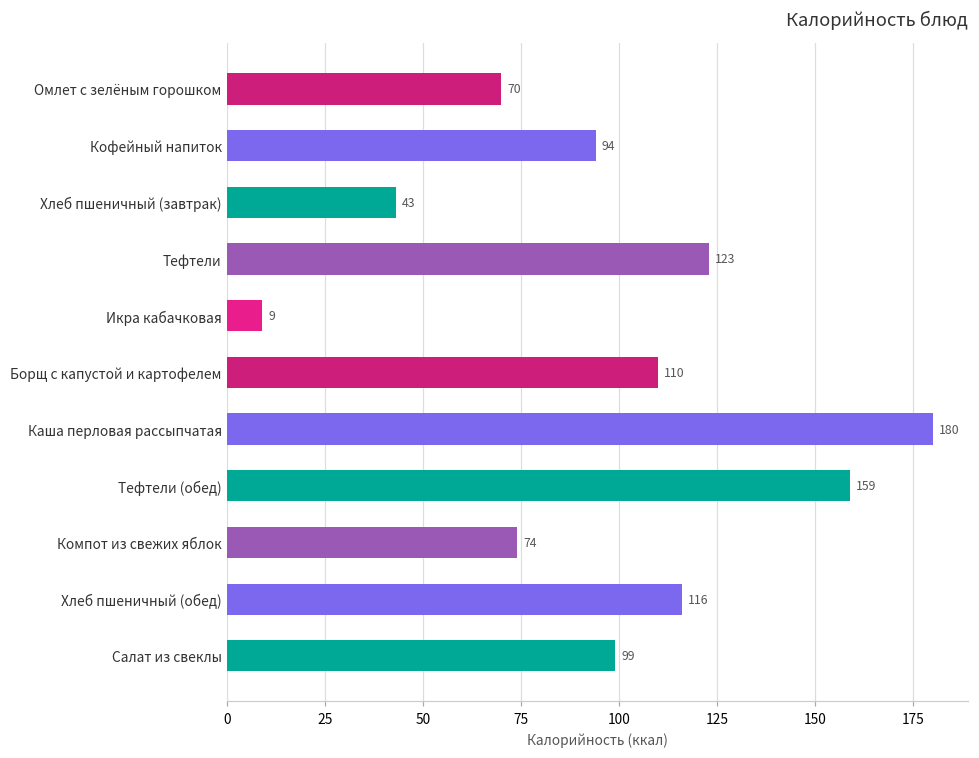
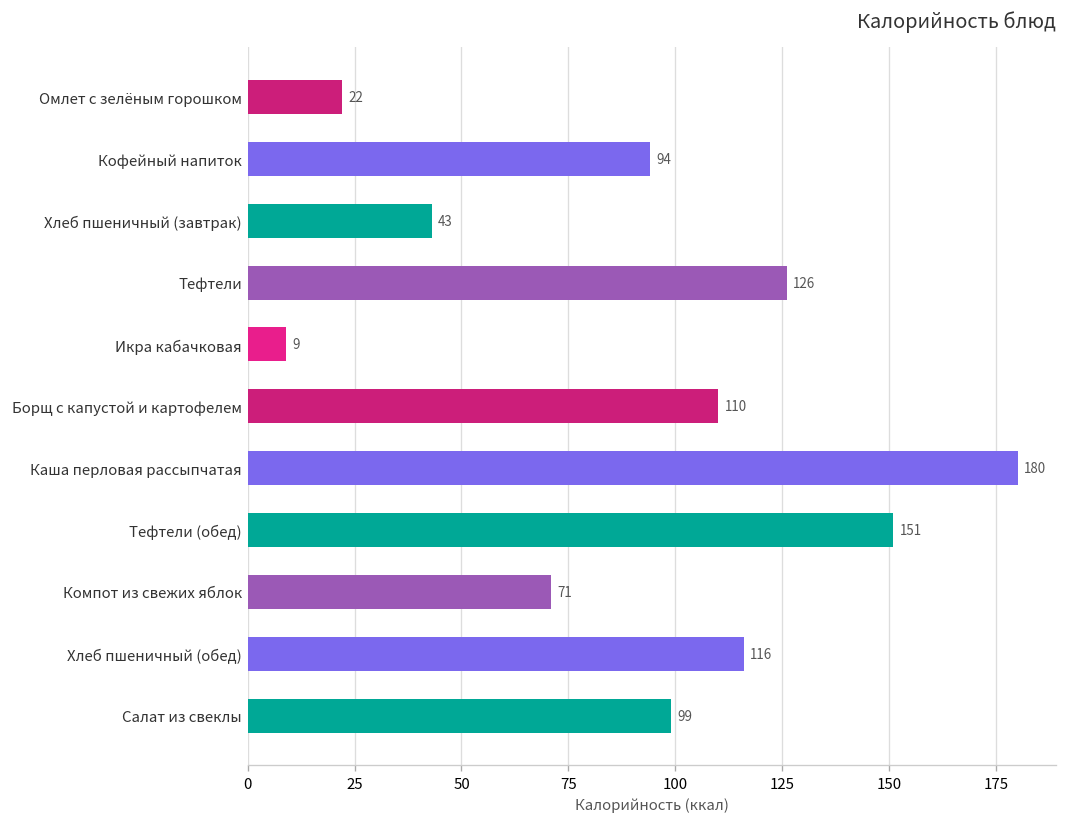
Омлет с зелёным горошком: 70 -> 22
Тефтели: 123 -> 126
Тефтели (обед): 159 -> 151
Компот из свежих яблок: 74 -> 71
